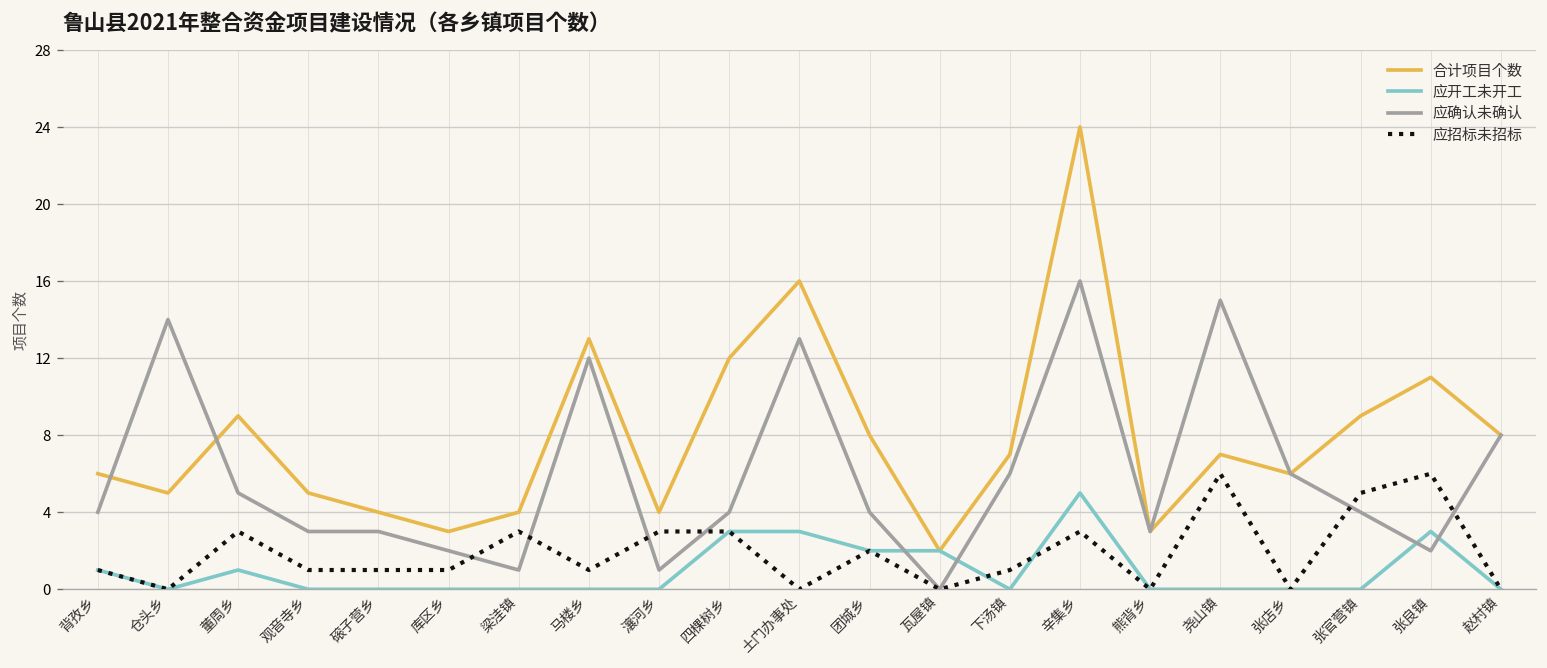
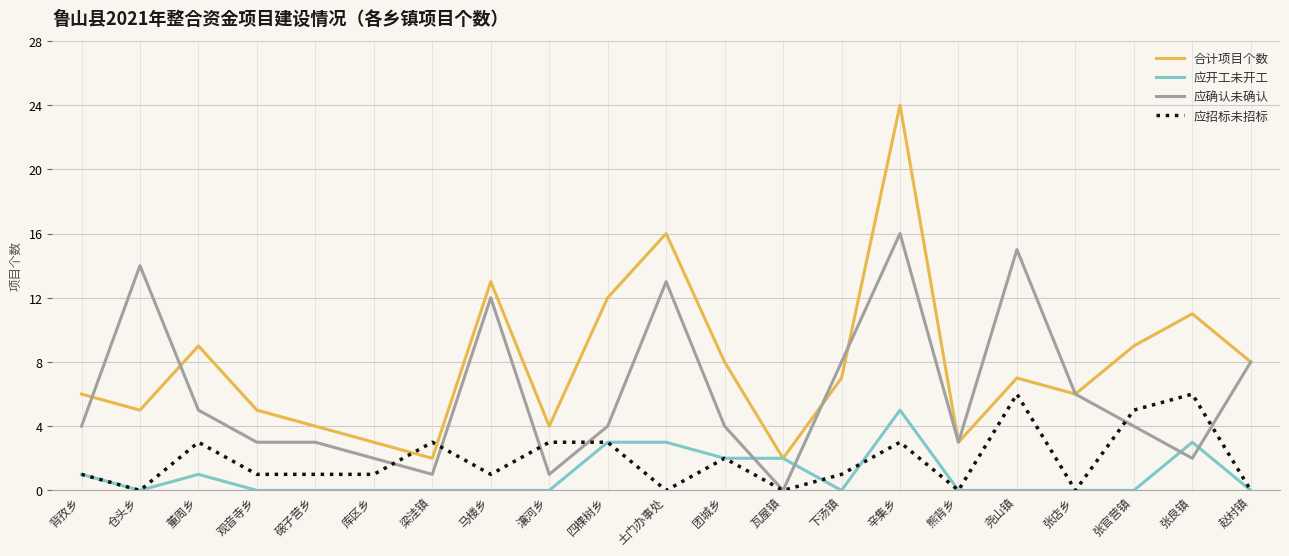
合计项目个数, 梁洼镇: 4 -> 2
应确认未确认, 下汤镇: 6 -> 8
